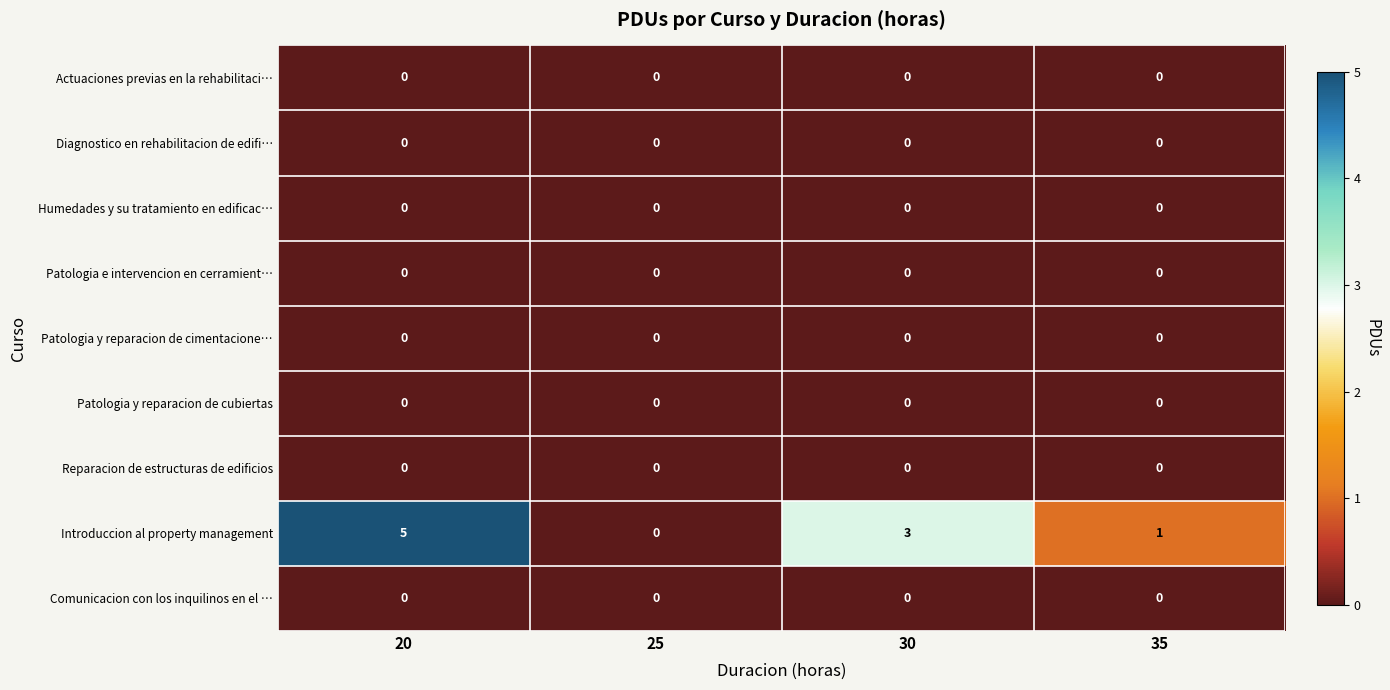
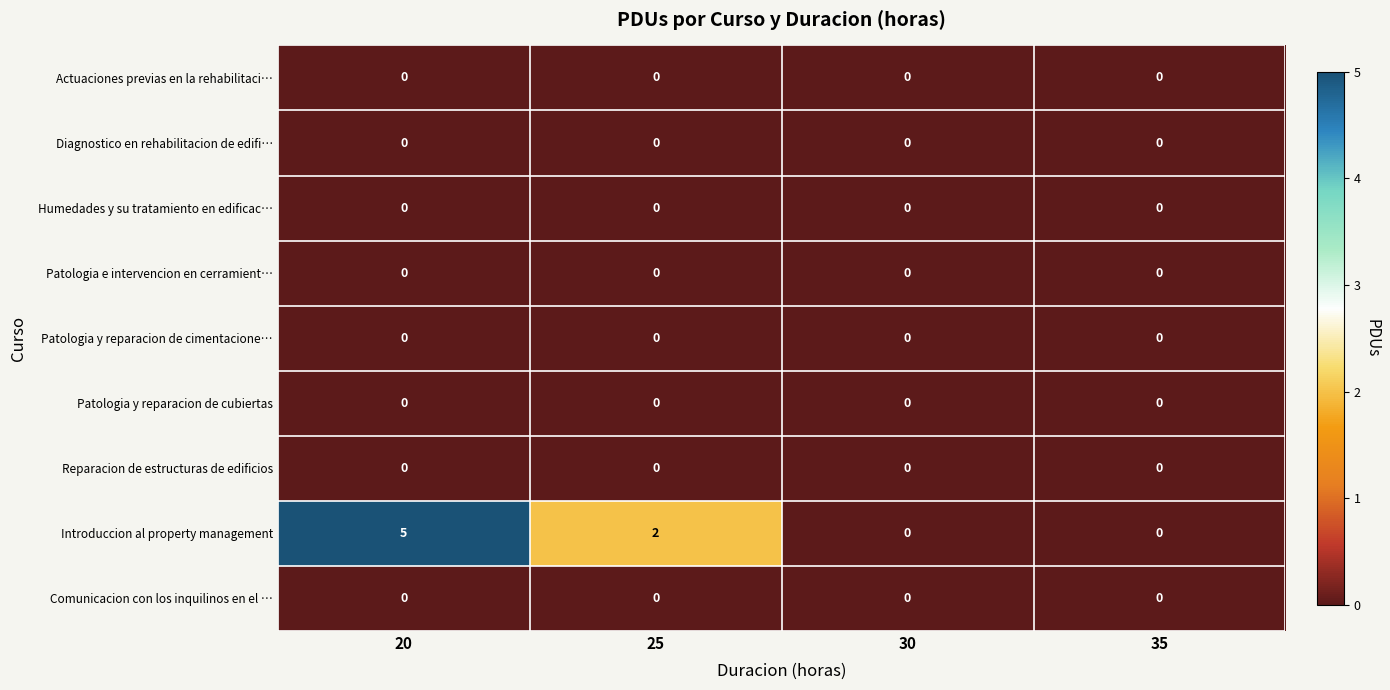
Introduccion al property management, 25: 0 -> 2
Introduccion al property management, 30: 3 -> 0
Introduccion al property management, 35: 1 -> 0
